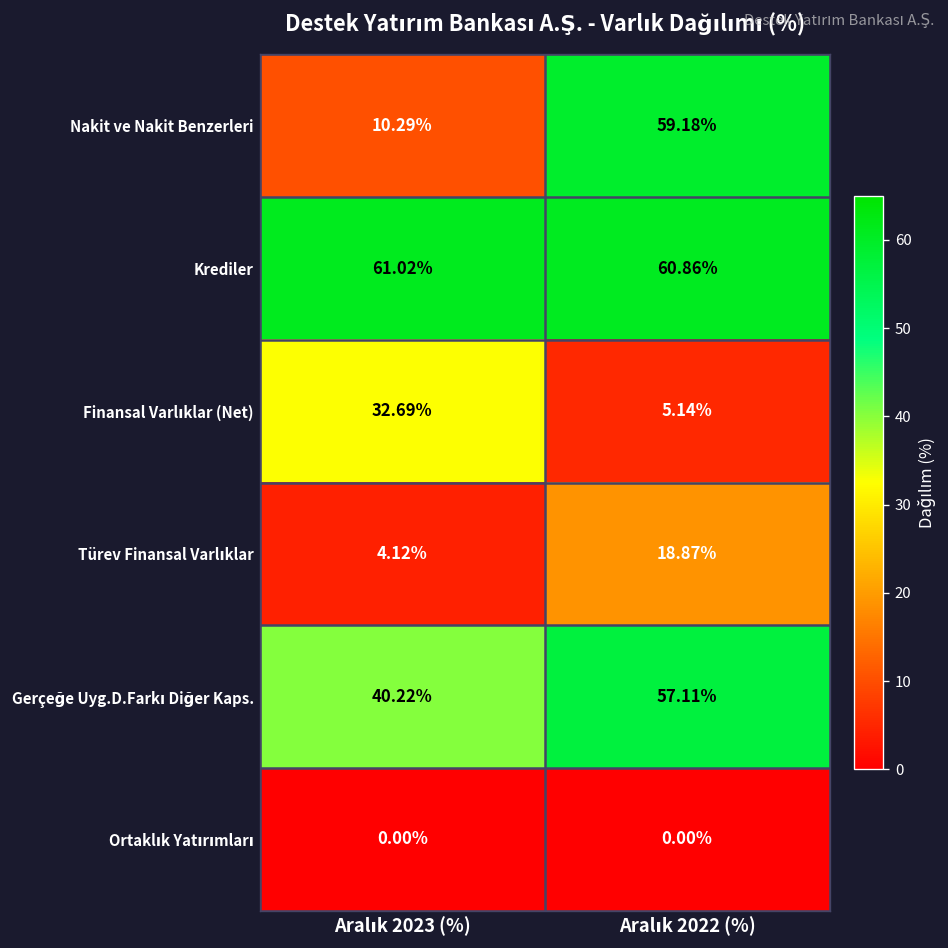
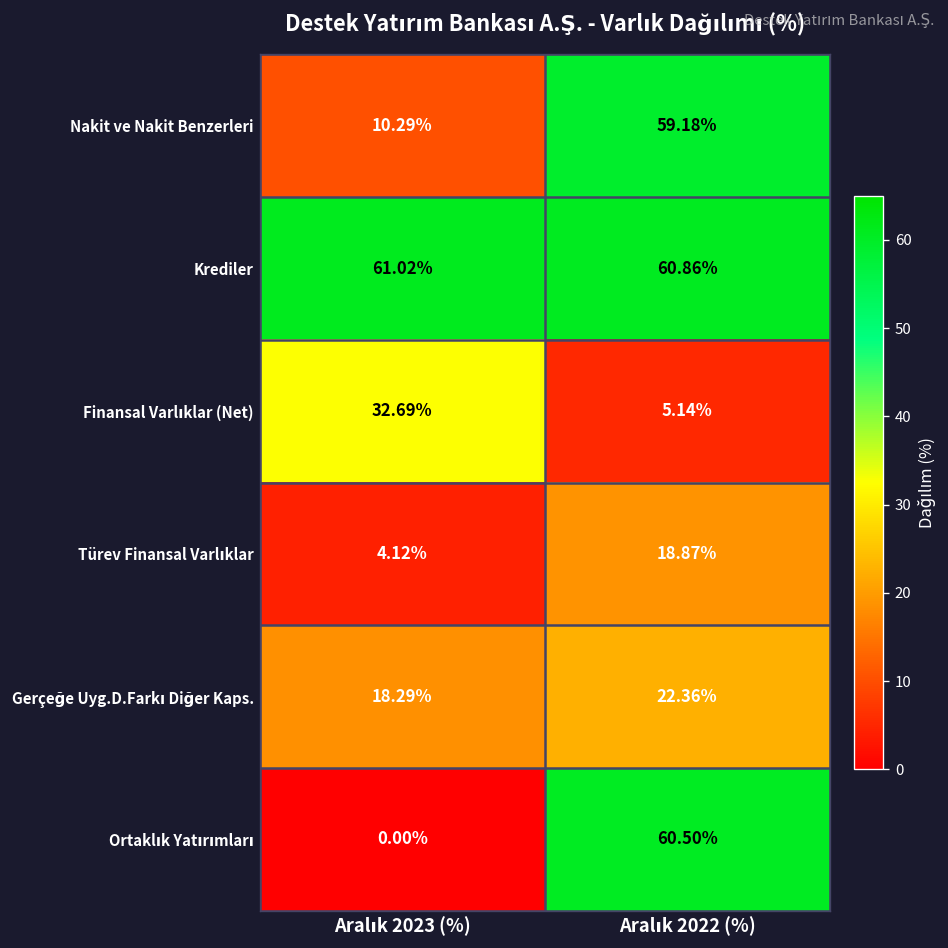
Gerçeğe Uyg.D.Farkı Diğer Kaps., Aralık 2023 (%): 40.22% -> 18.29%
Gerçeğe Uyg.D.Farkı Diğer Kaps., Aralık 2022 (%): 57.11% -> 22.36%
Ortaklık Yatırımları, Aralık 2022 (%): 0.00% -> 60.50%
